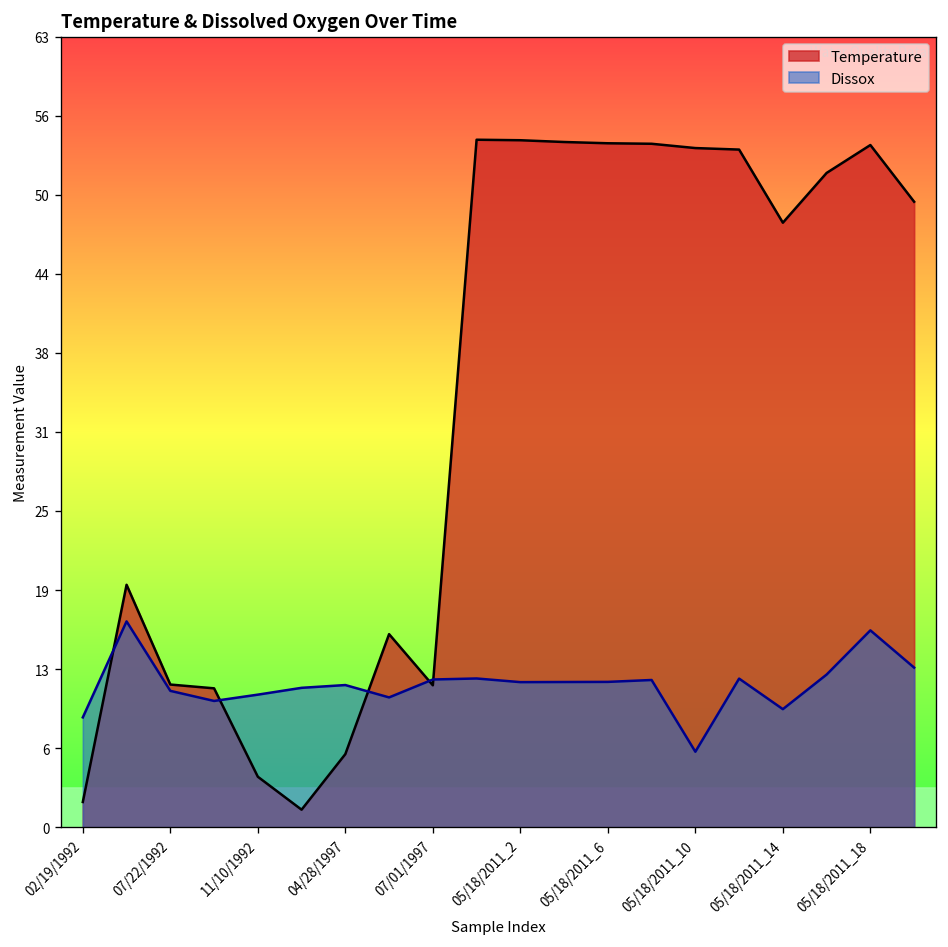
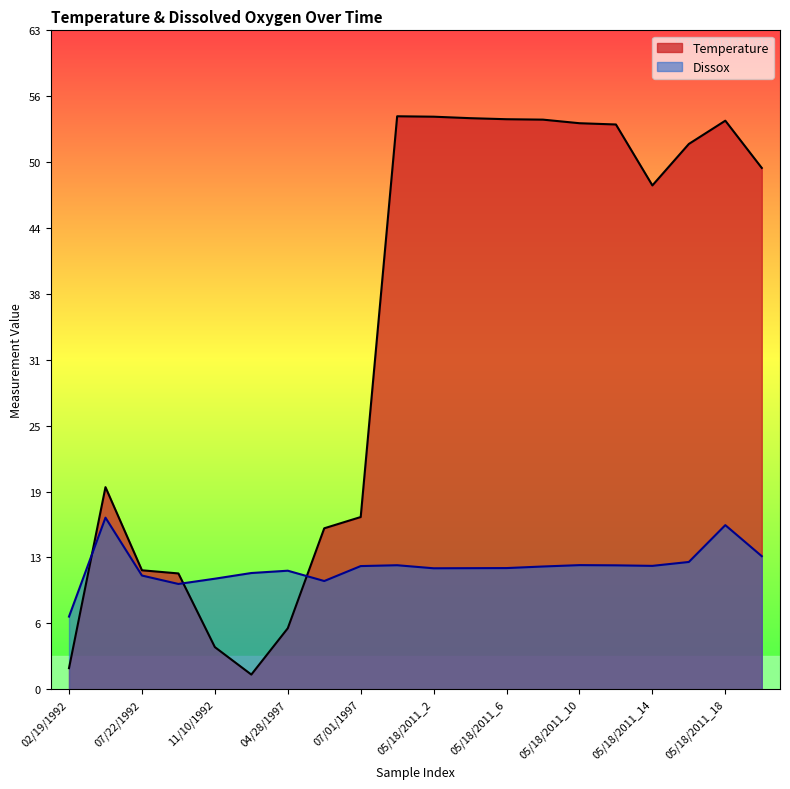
Dissox, 02/19/1992: 8.7 -> 6.9
Temperature, 07/01/1997: 11.2 -> 16.4
Dissox, 05/18/2011_10: 6.0 -> 11.8
Dissox, 05/18/2011_14: 9.4 -> 11.7
